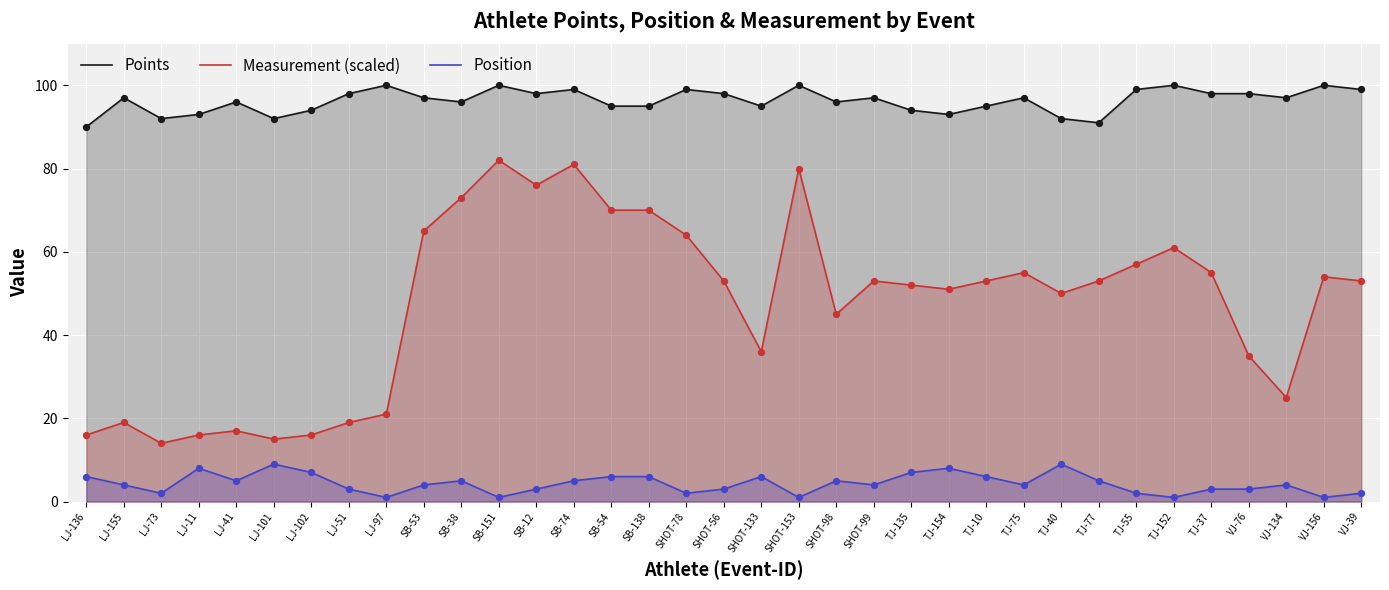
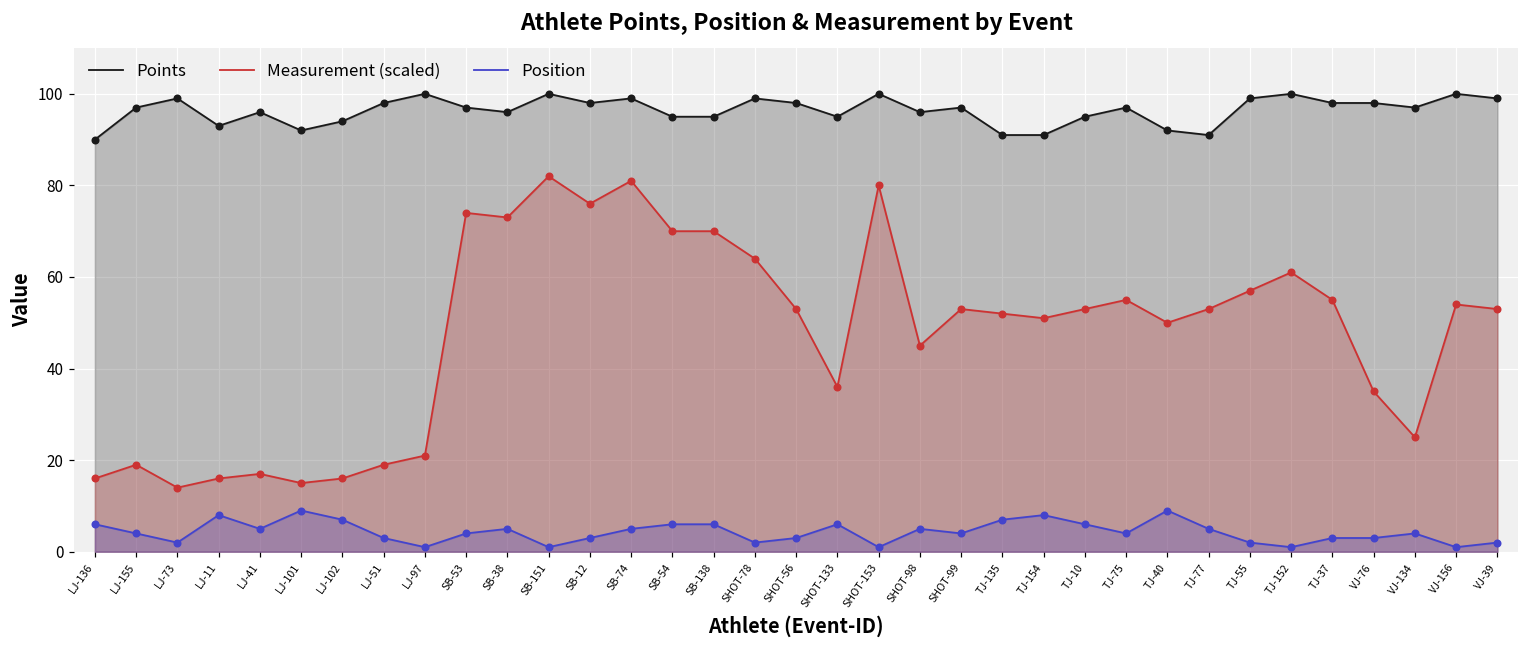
Points, LJ-73: 92 -> 99
Measurement (scaled), SB-53: 65 -> 74
Points, TJ-135: 94 -> 91
Points, TJ-154: 93 -> 91
